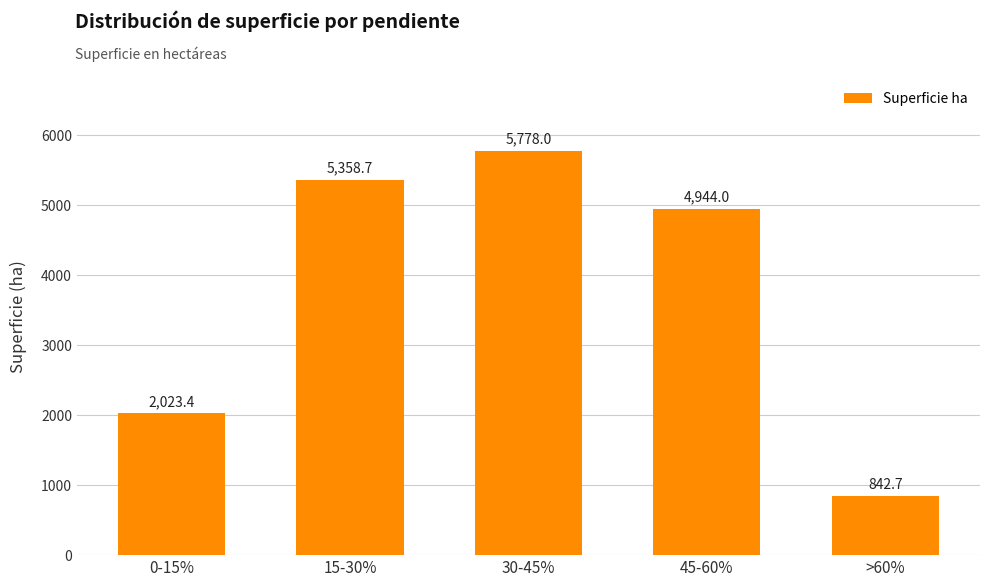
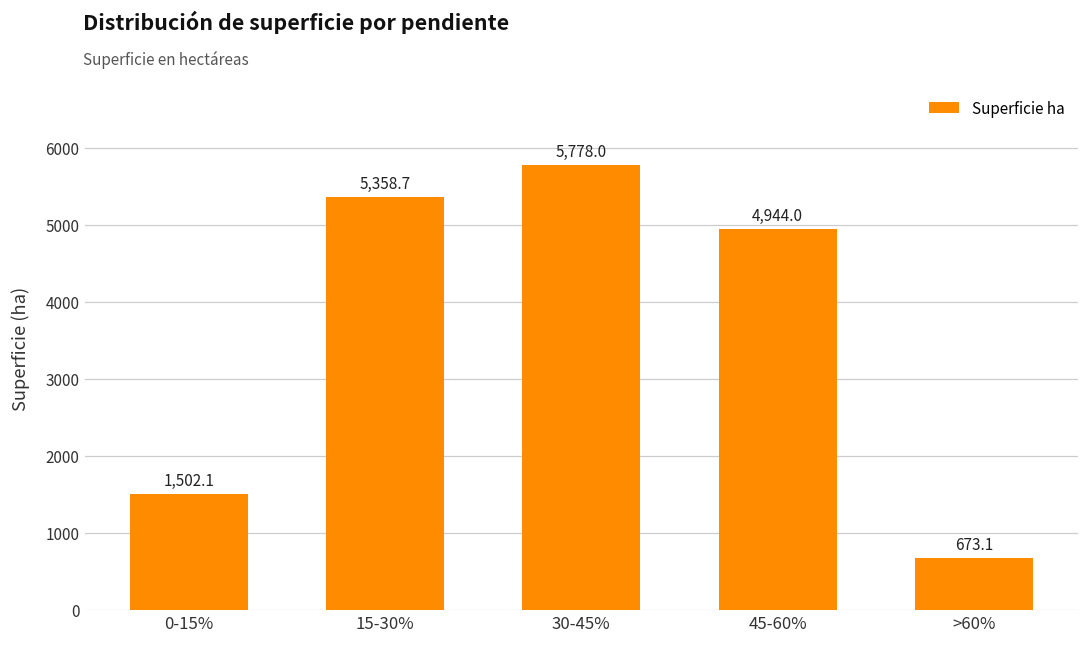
0-15%: 2,023.4 -> 1,502.1
>60%: 842.7 -> 673.1
